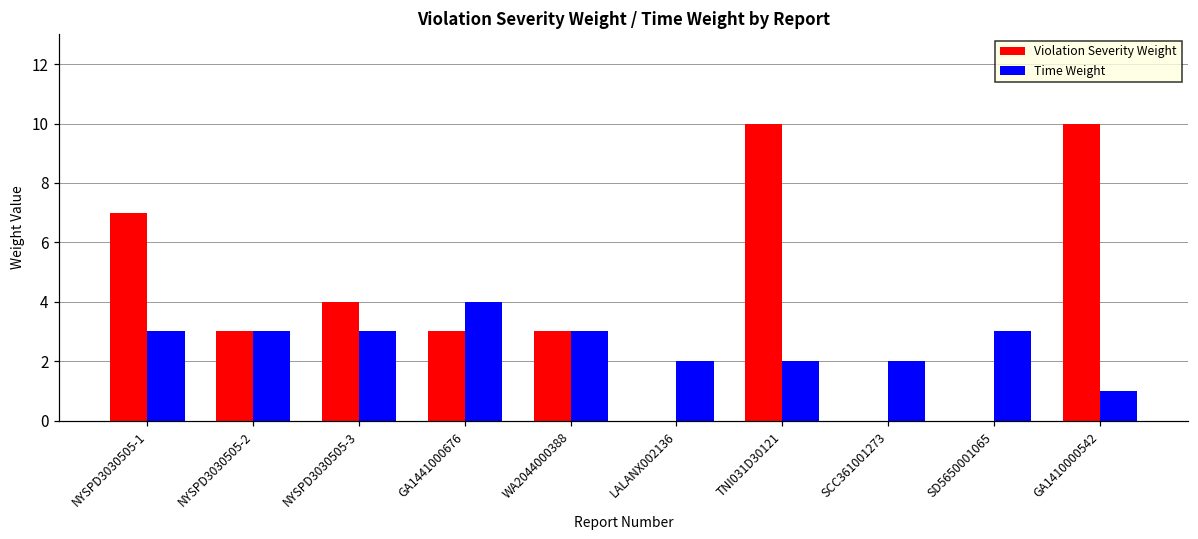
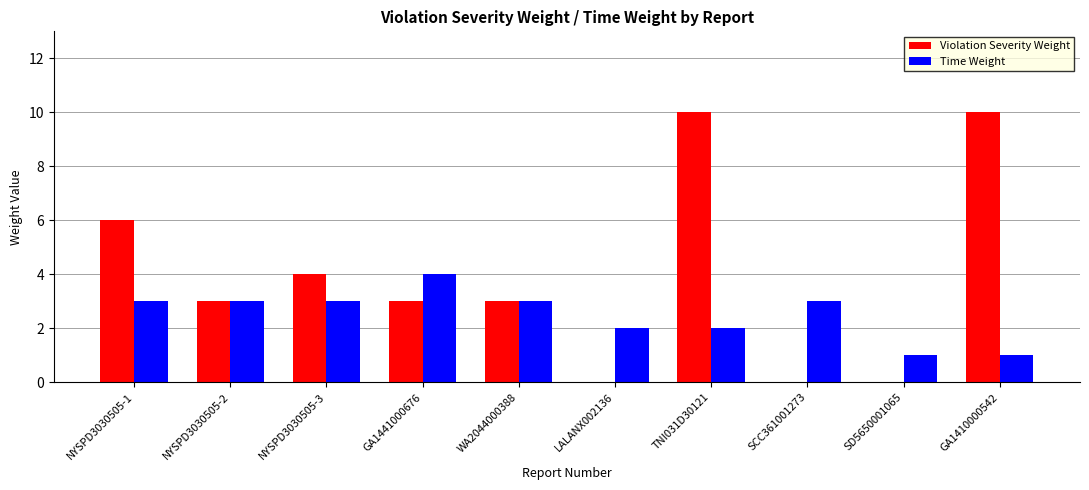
Violation Severity Weight, NYSPD3030505-1: 7 -> 6
Time Weight, SCC361001273: 2 -> 3
Time Weight, SD5650001065: 3 -> 1
